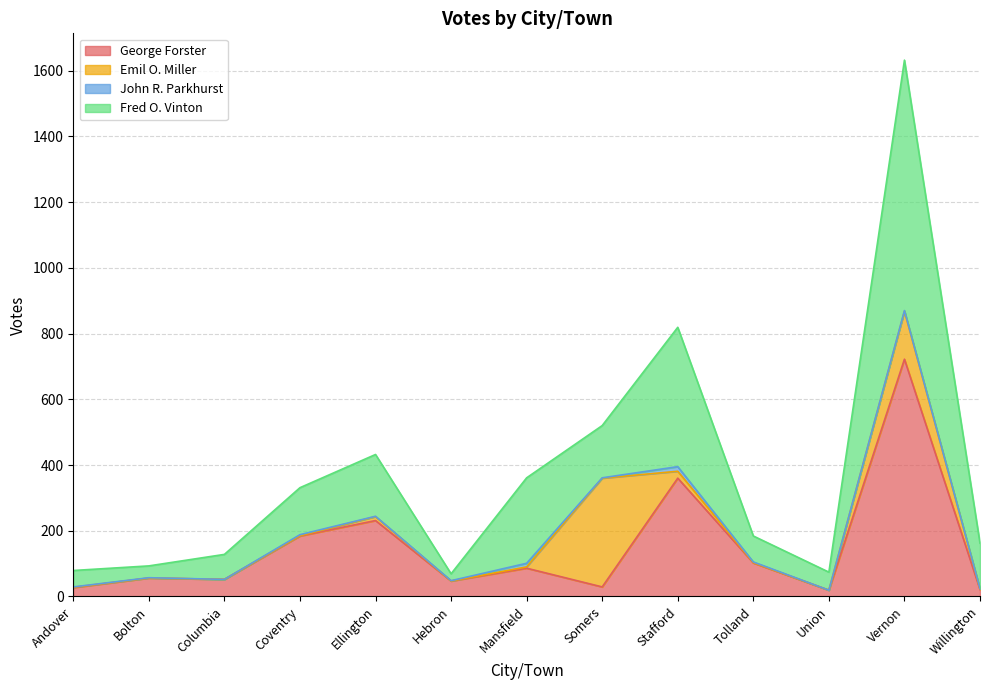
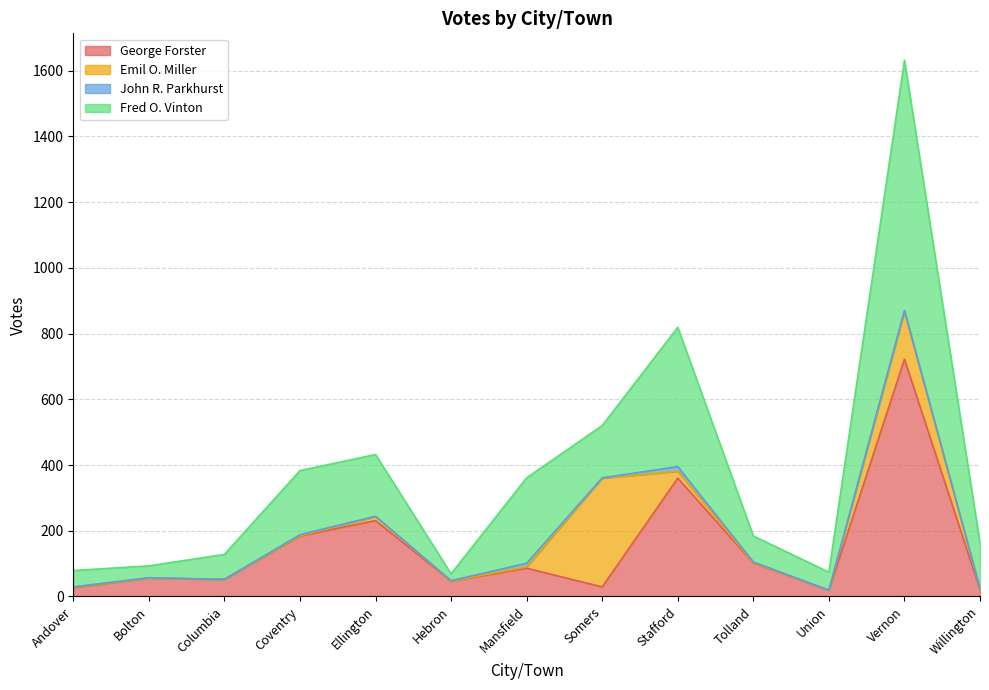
Fred O. Vinton, Coventry: 140 -> 200
